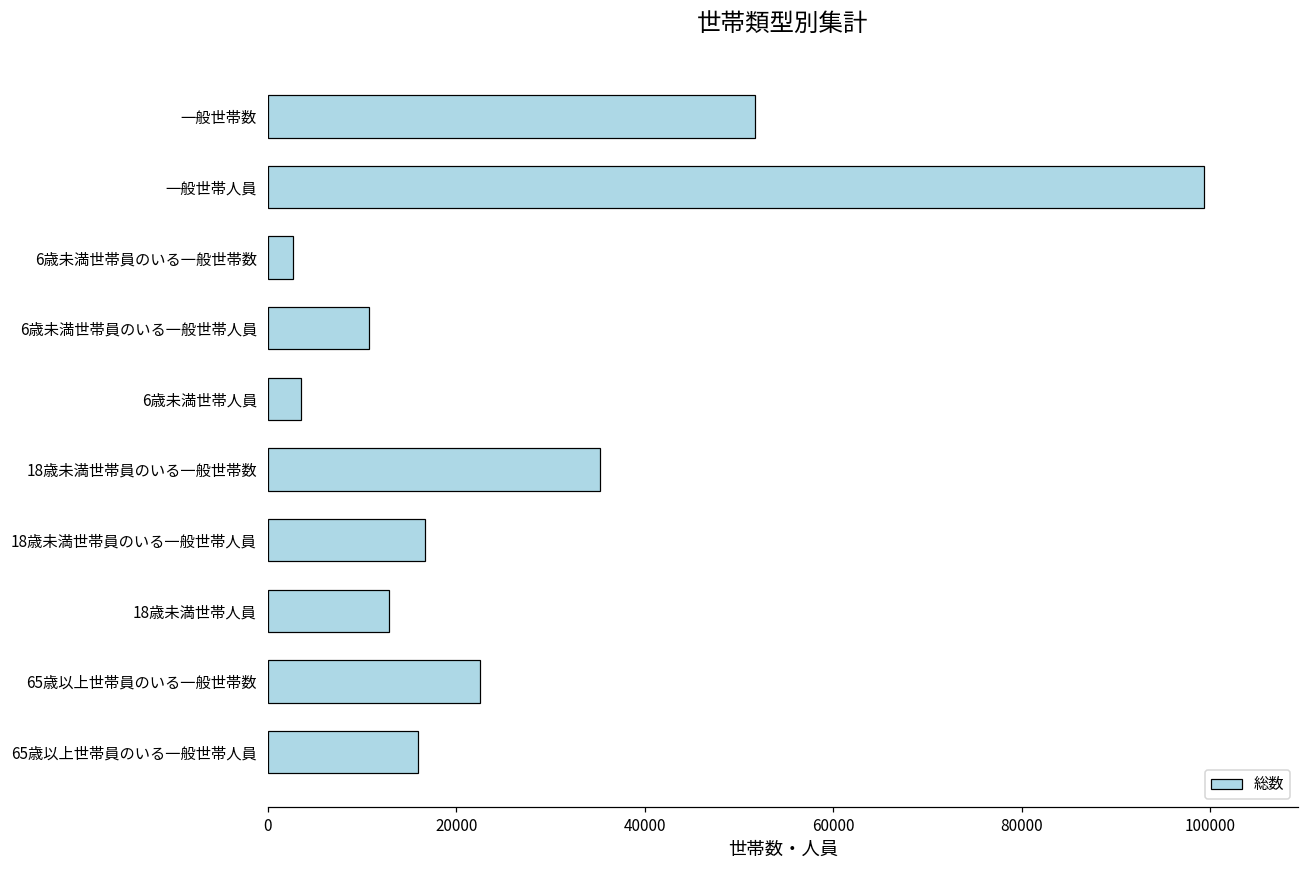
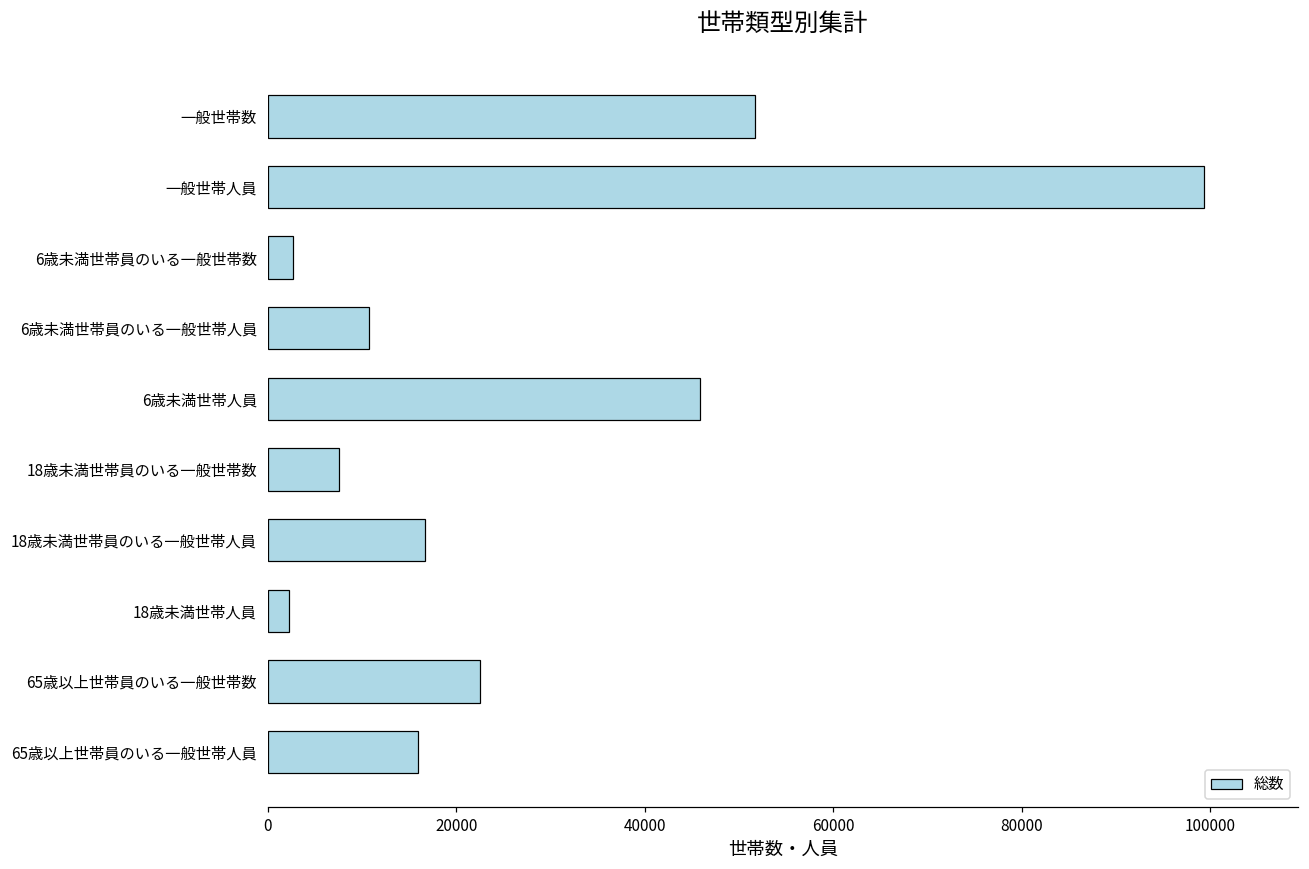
6歳未満世帯人員: 4000 -> 46000
18歳未満世帯員のいる一般世帯数: 35000 -> 8000
18歳未満世帯人員: 13000 -> 2000
